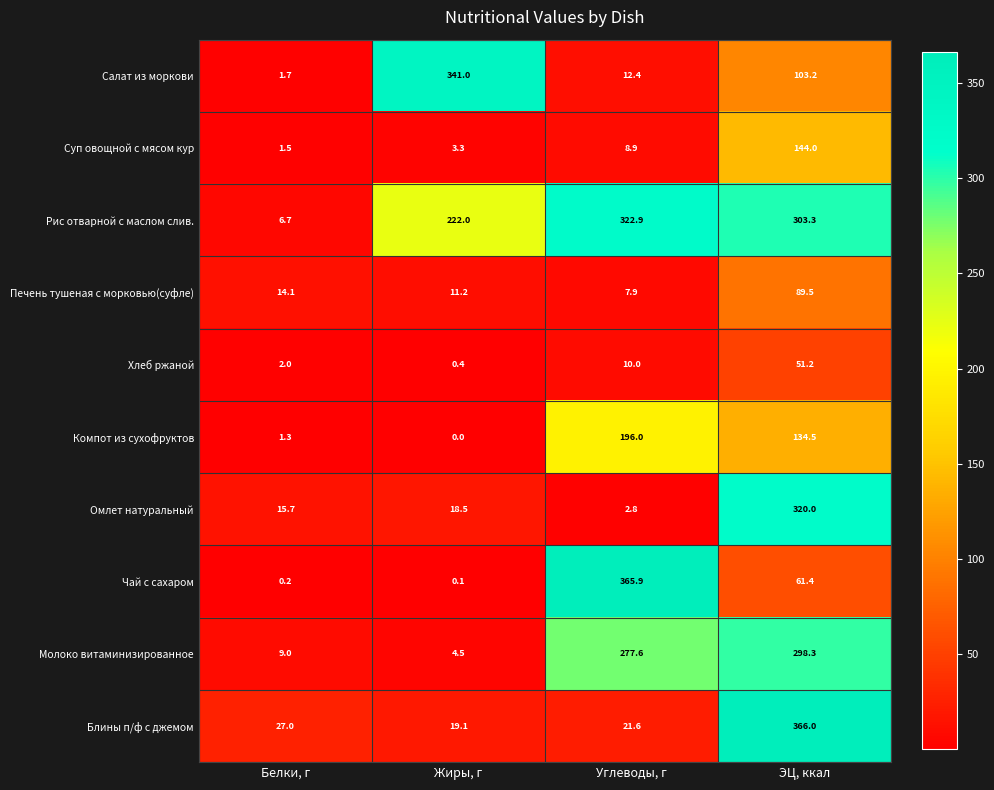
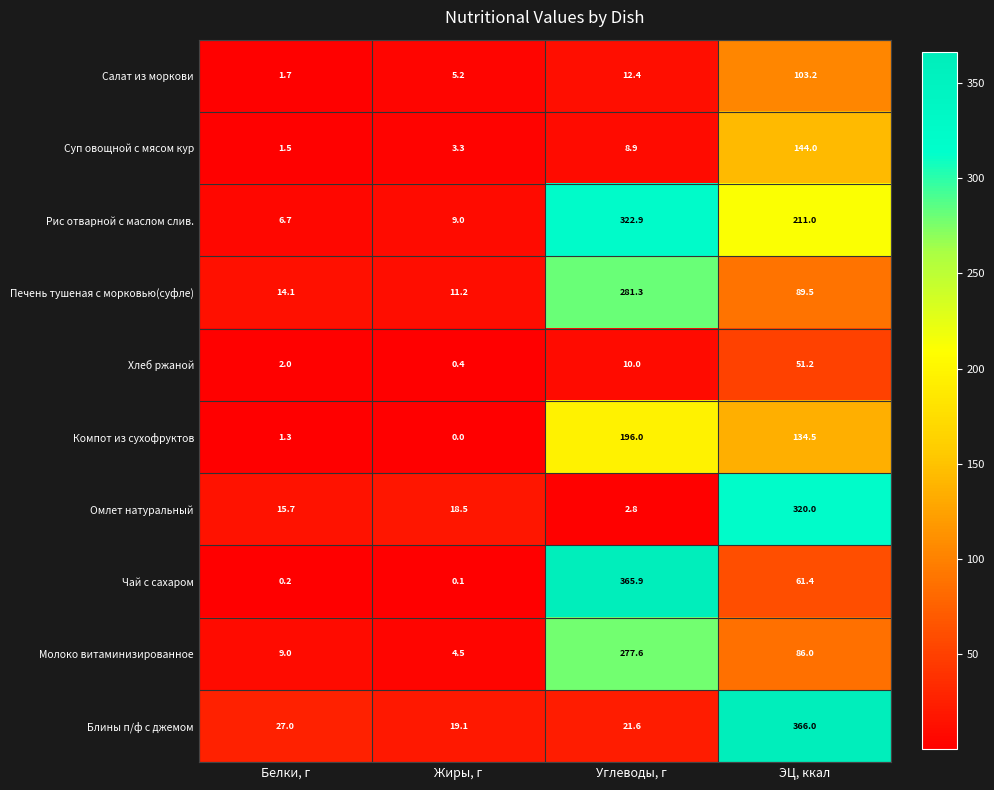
Салат из моркови, Жиры, г: 341.0 -> 5.2
Рис отварной с маслом слив., Жиры, г: 222.0 -> 9.0
Рис отварной с маслом слив., ЭЦ, ккал: 303.3 -> 211.0
Печень тушеная с морковью(суфле), Углеводы, г: 7.9 -> 281.3
Молоко витаминизированное, ЭЦ, ккал: 298.3 -> 86.0
